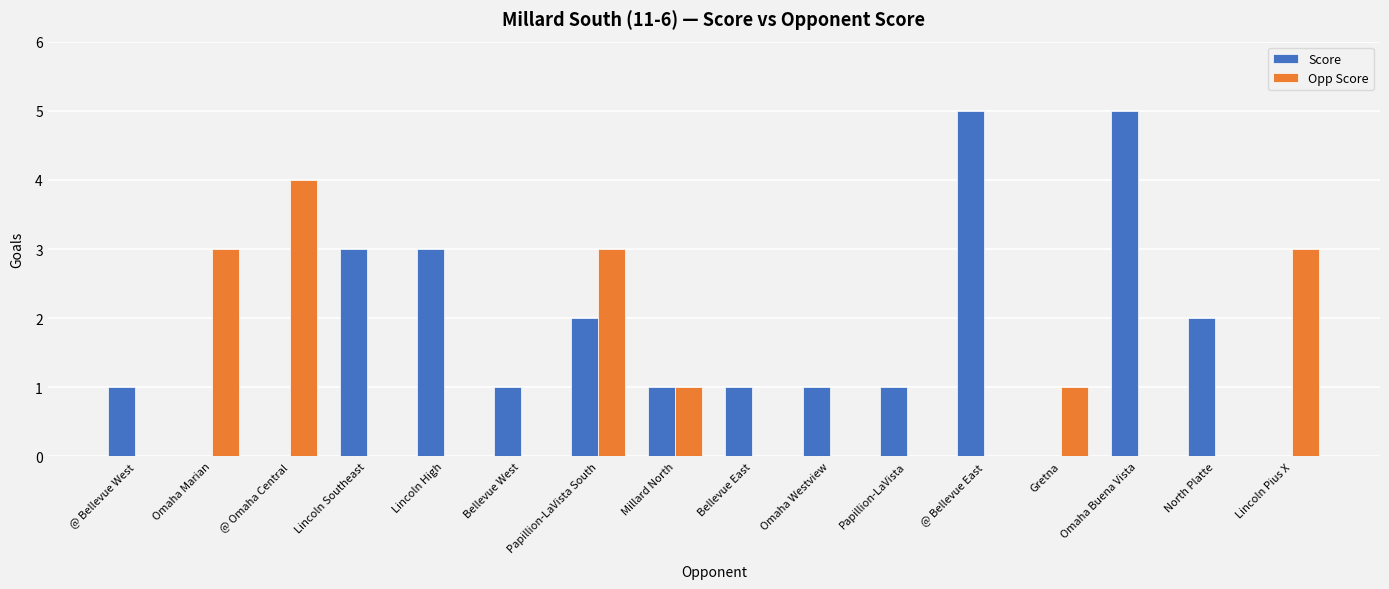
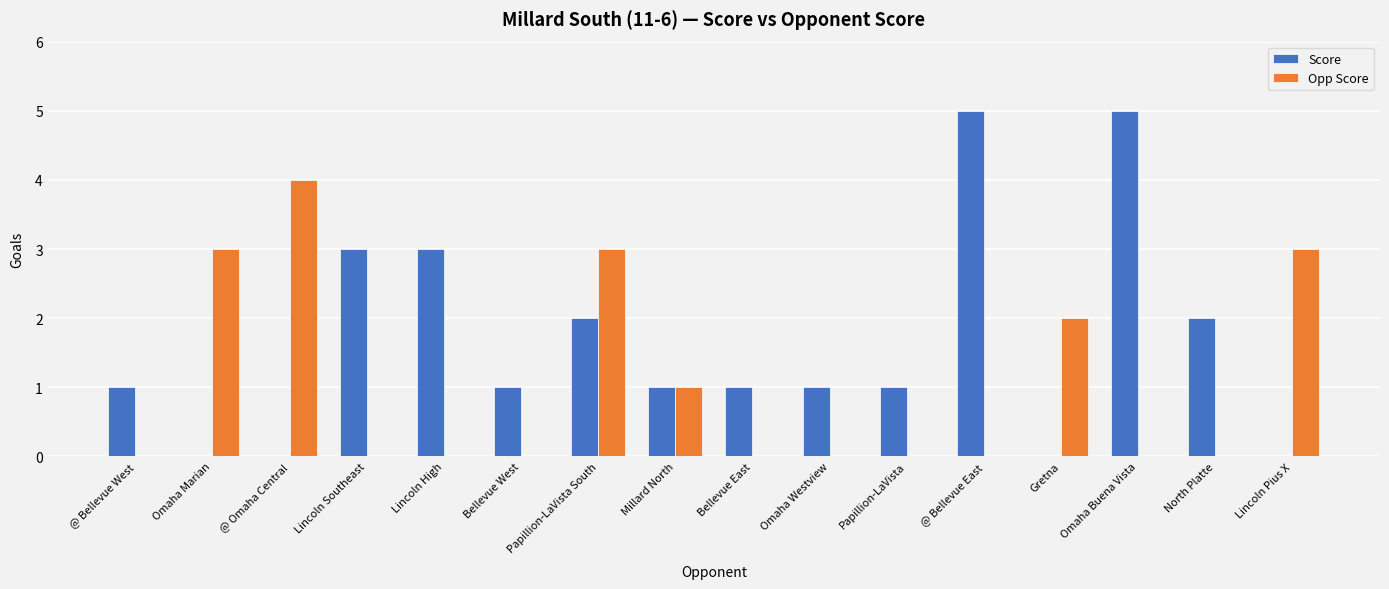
Opp Score, Gretna: 1 -> 2
